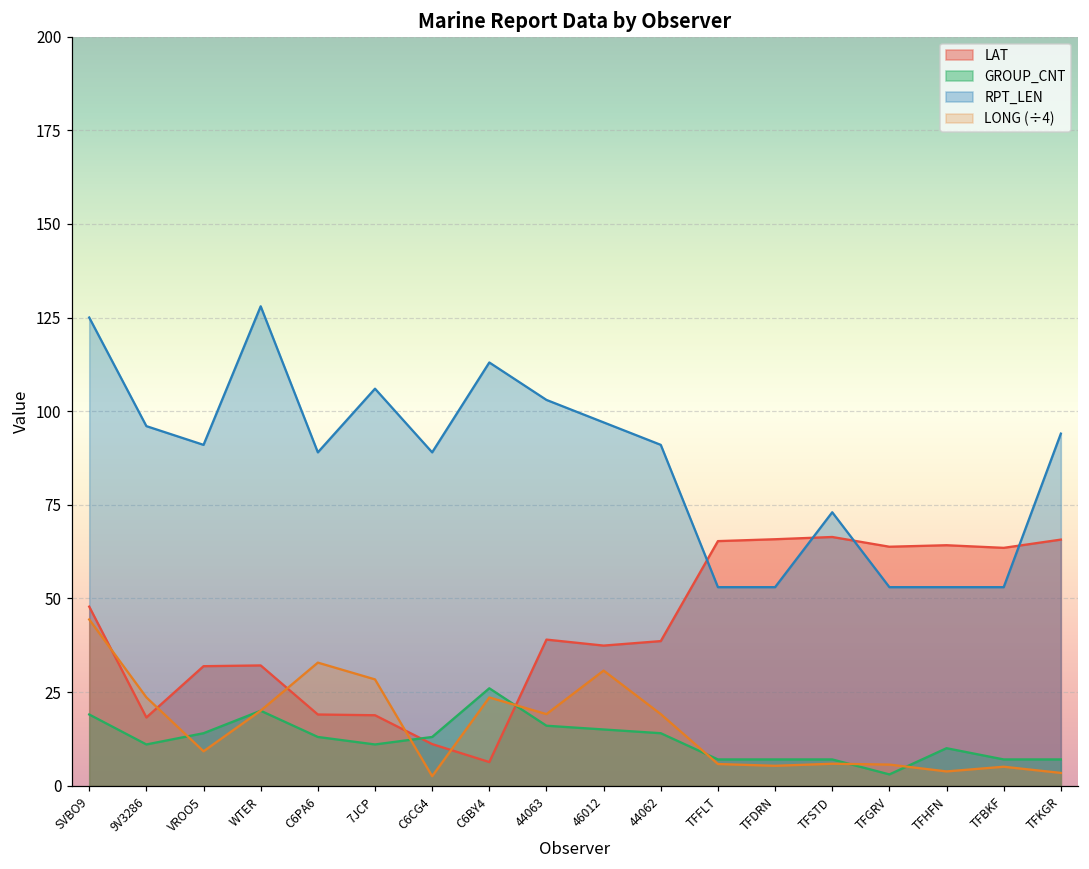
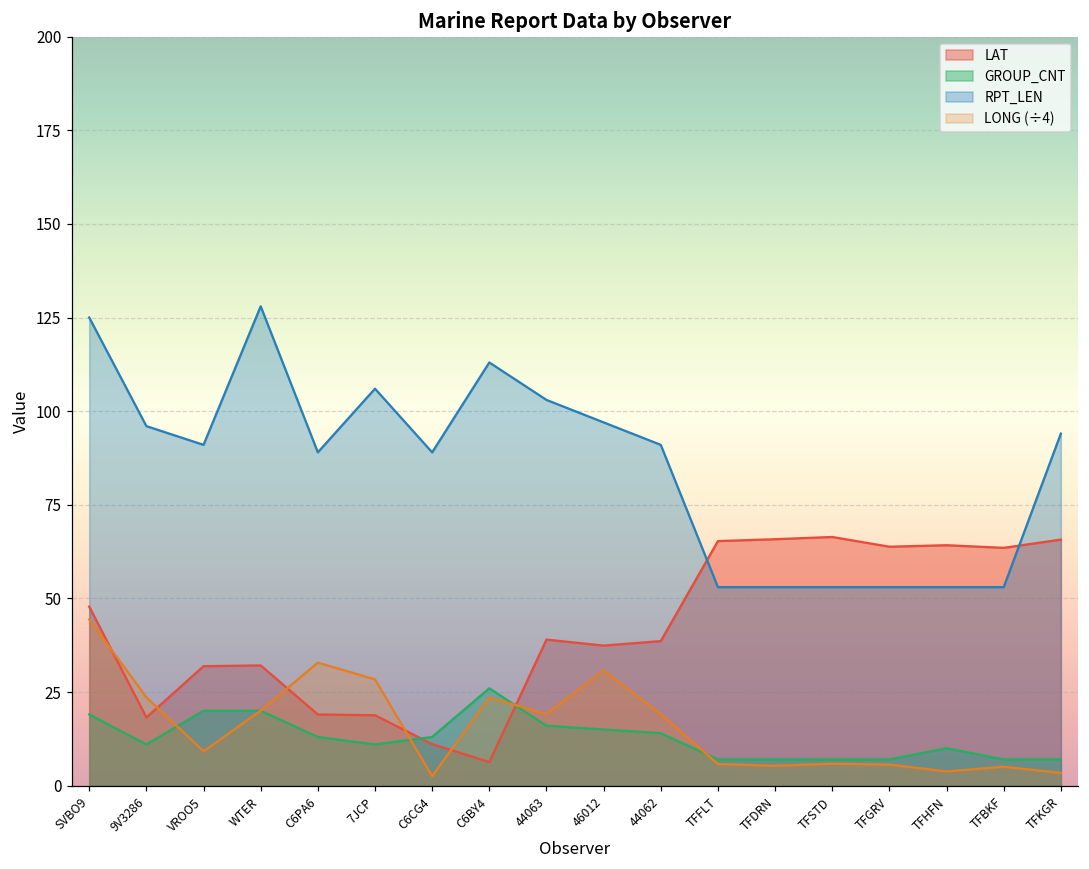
GROUP_CNT, VROO5: 14 -> 20
RPT_LEN, TFSTD: 73 -> 53
GROUP_CNT, TFGRV: 3 -> 7
